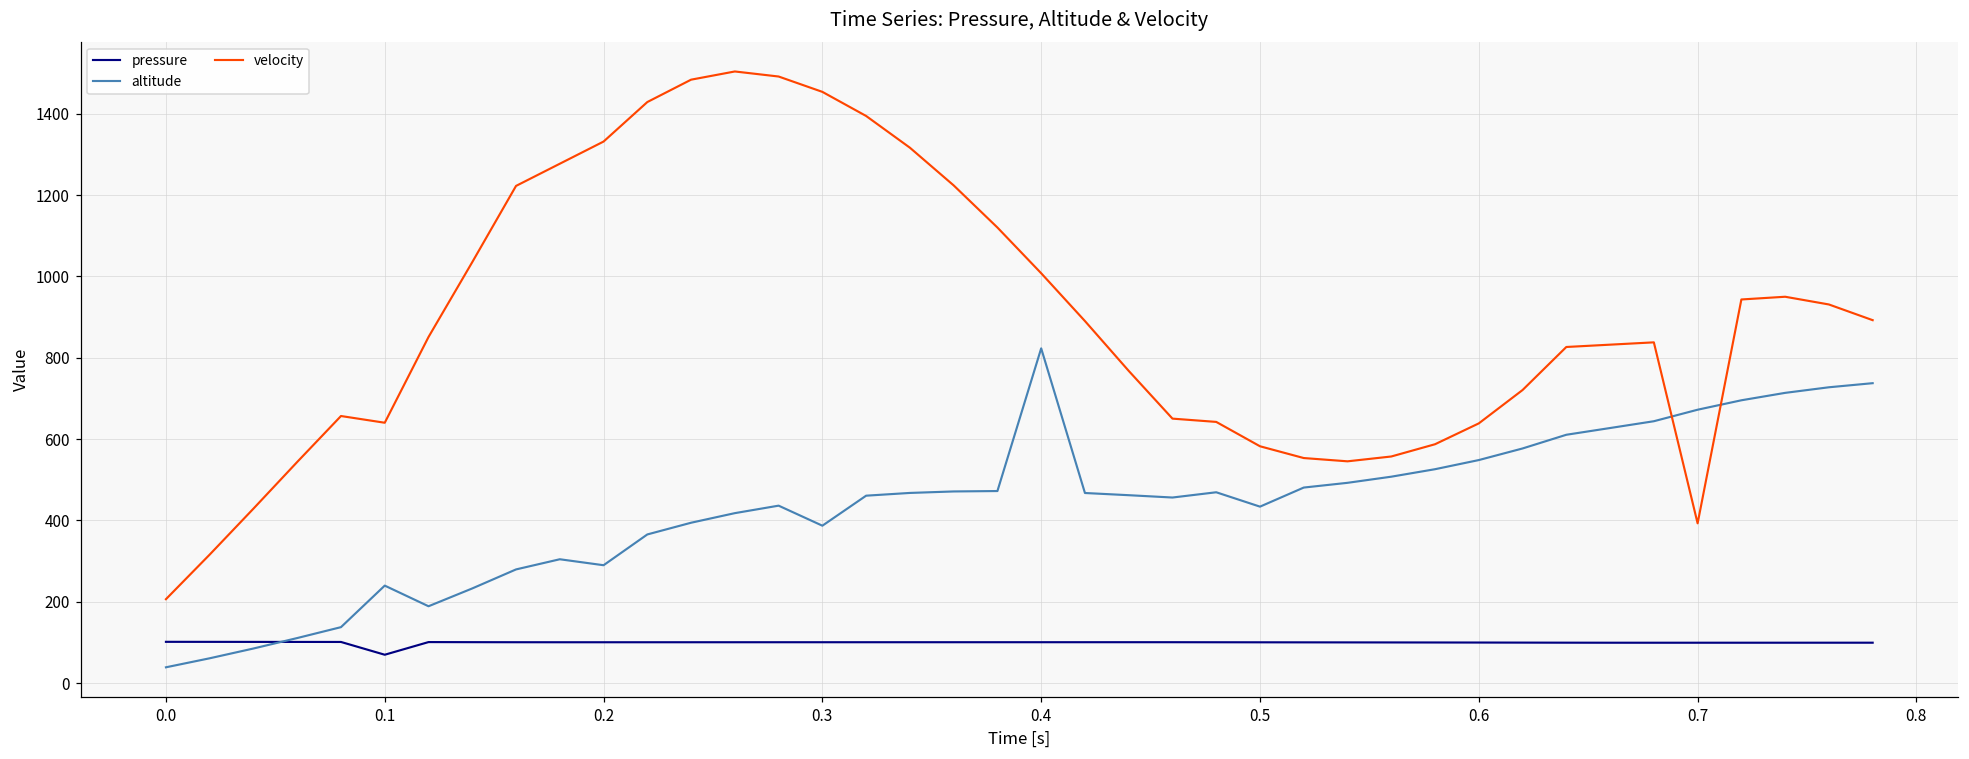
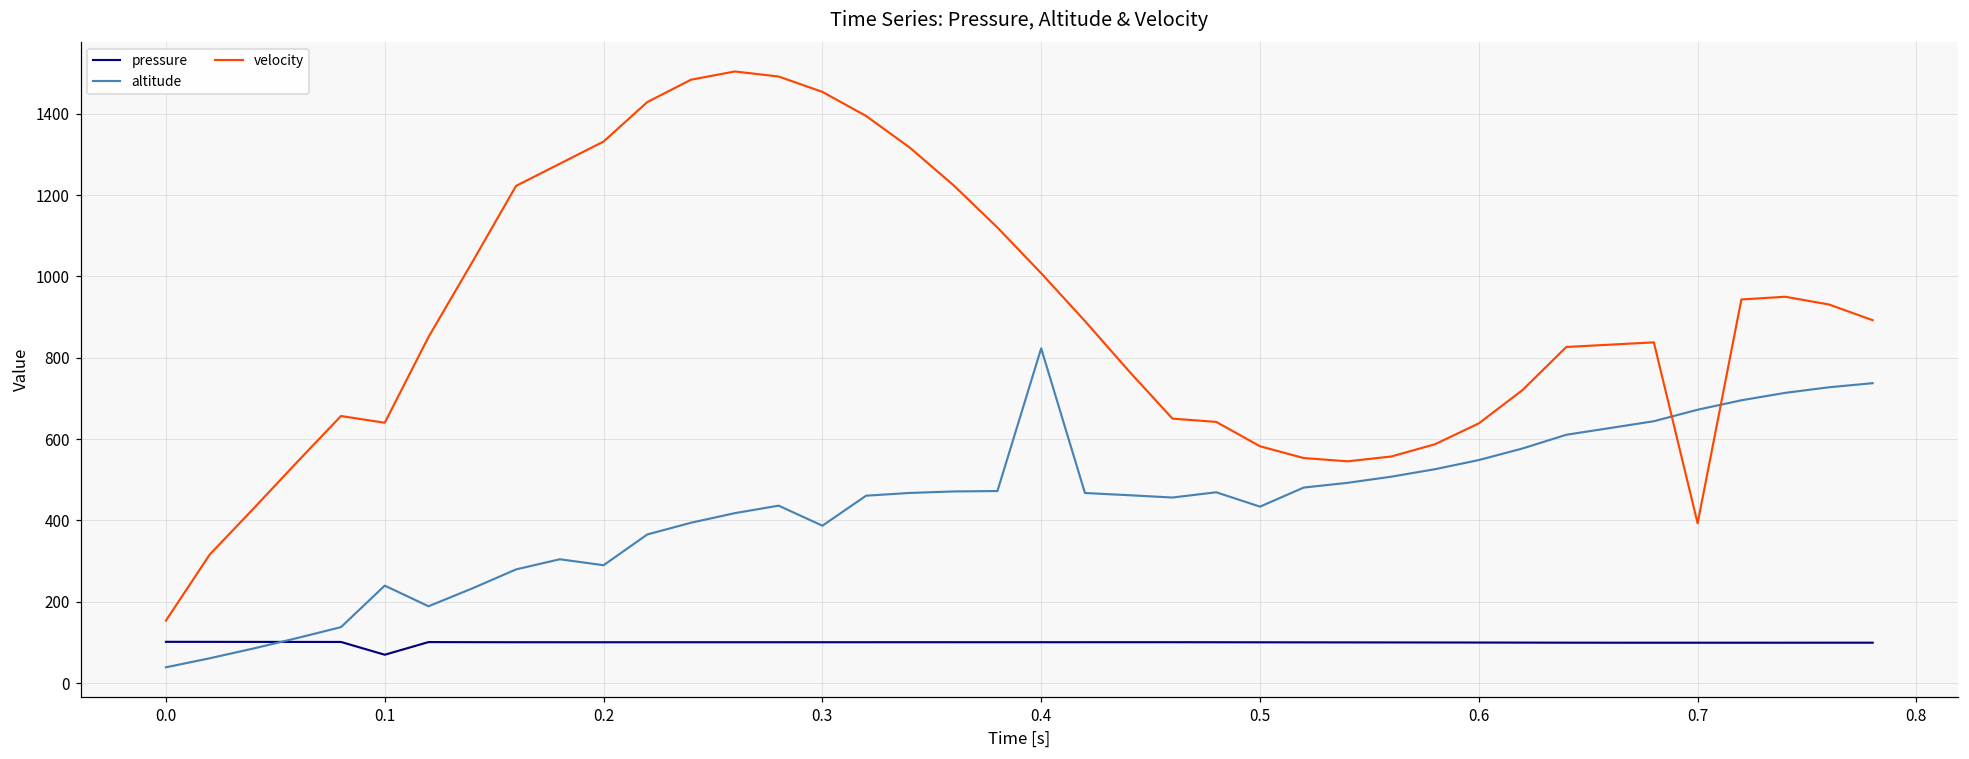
velocity, 0.0: 210 -> 150
